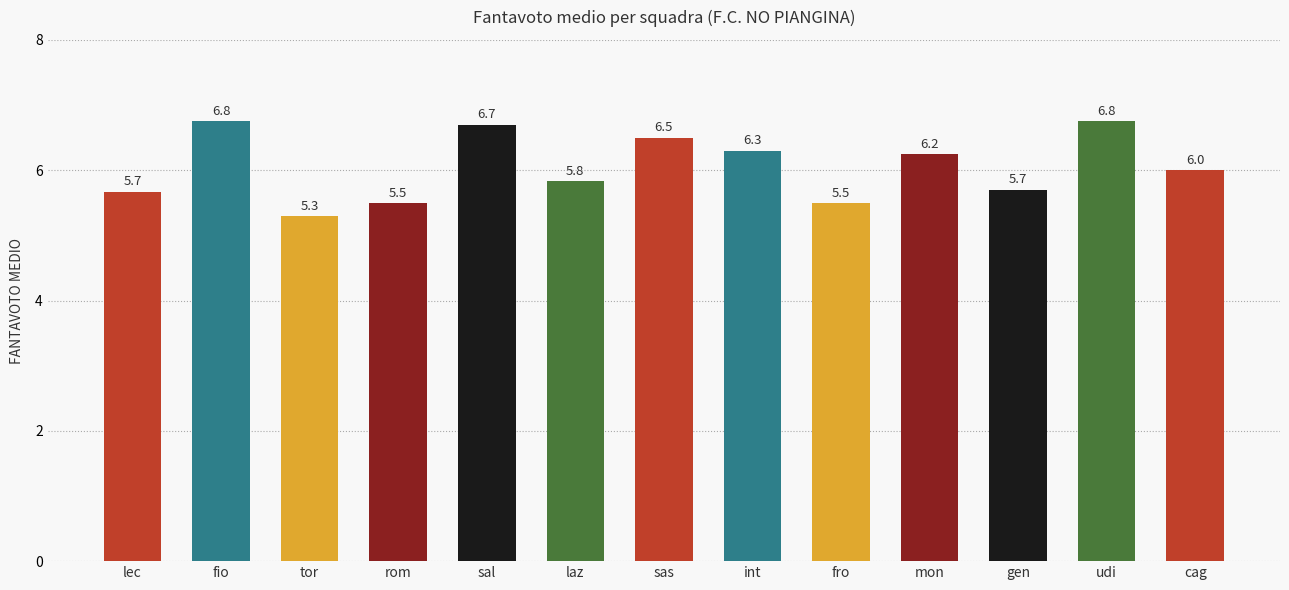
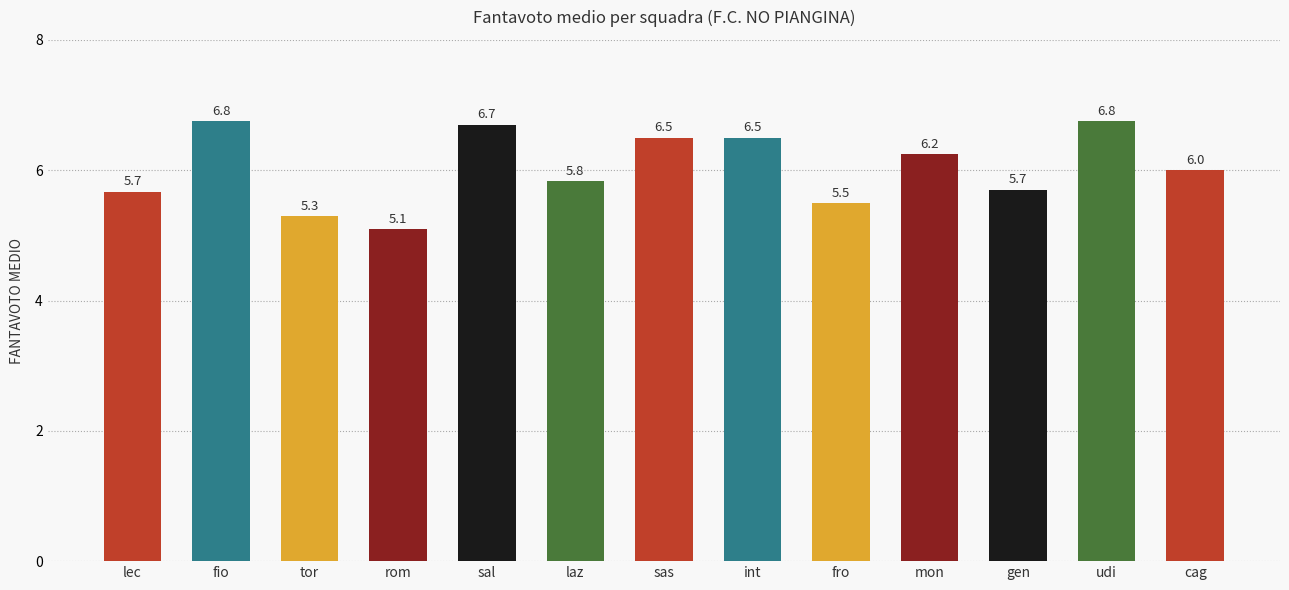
rom: 5.5 -> 5.1
int: 6.3 -> 6.5
